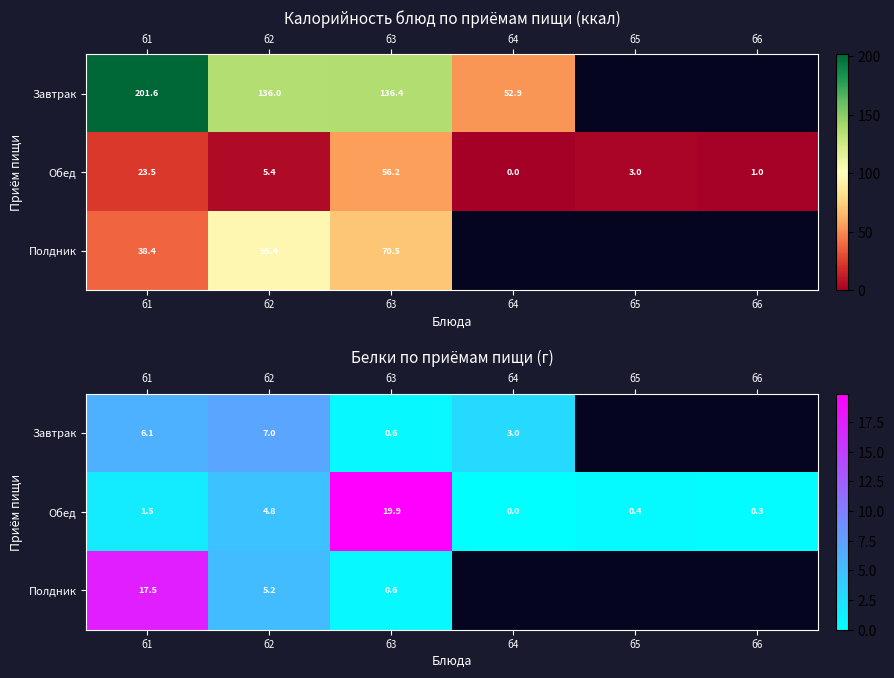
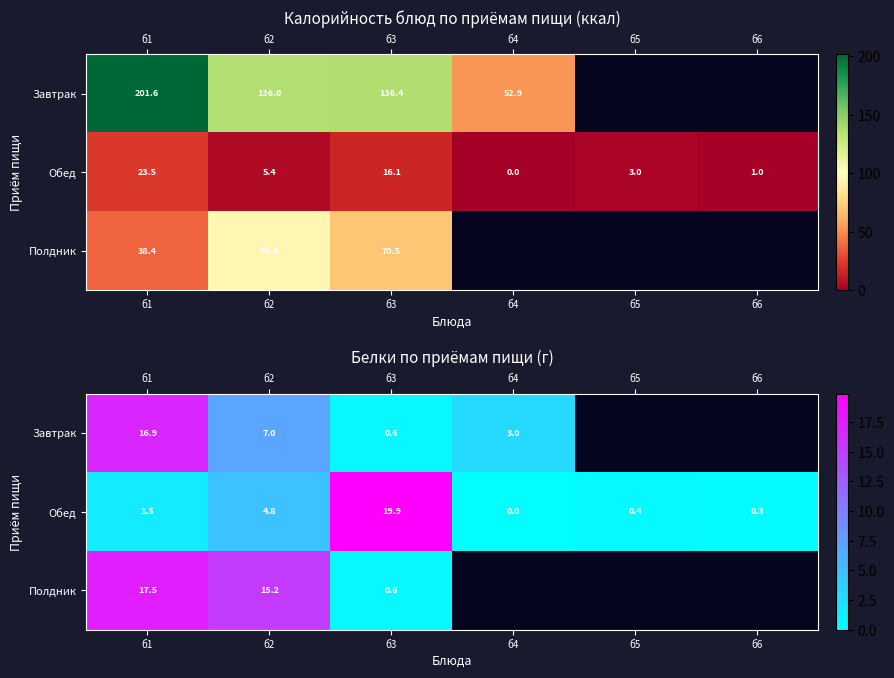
Калорийность блюд по приёмам пищи (ккал), Обед, б3: 56.2 -> 16.1
Белки по приёмам пищи (г), Завтрак, б1: 6.1 -> 16.9
Белки по приёмам пищи (г), Полдник, б2: 5.2 -> 15.2
